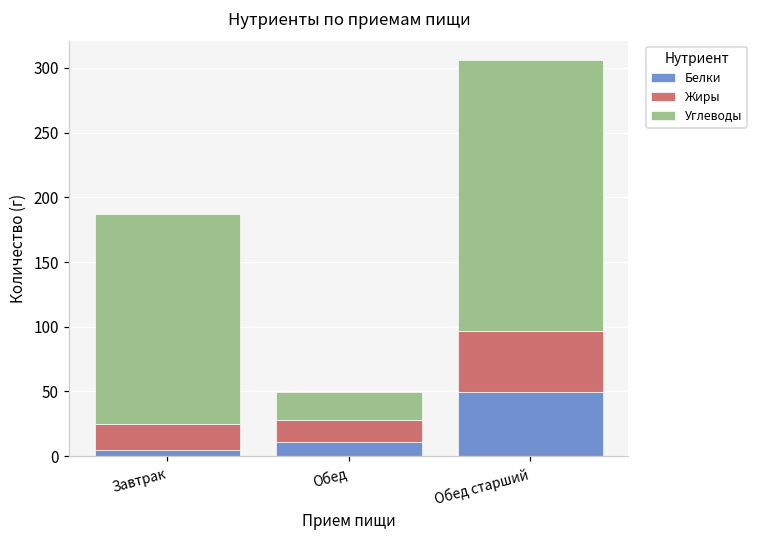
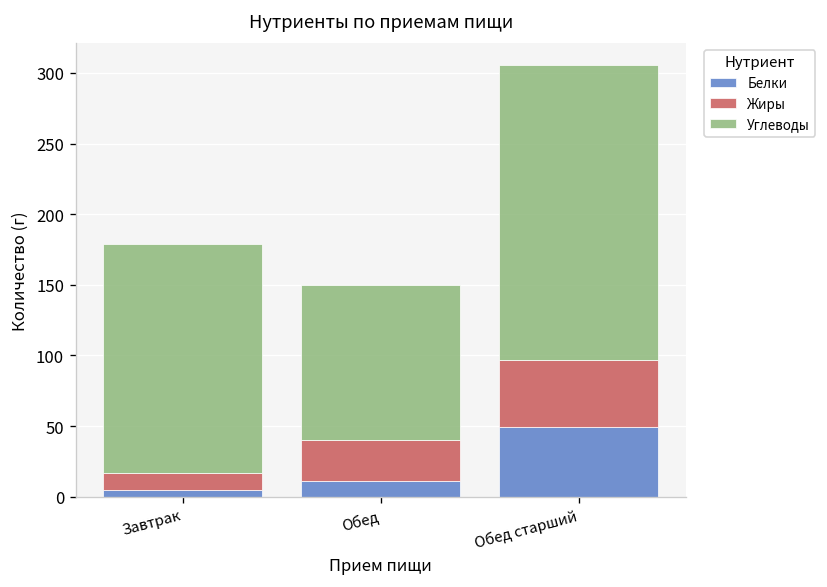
Жиры, Завтрак: 20 -> 12
Жиры, Обед: 17 -> 29
Углеводы, Обед: 22 -> 110
